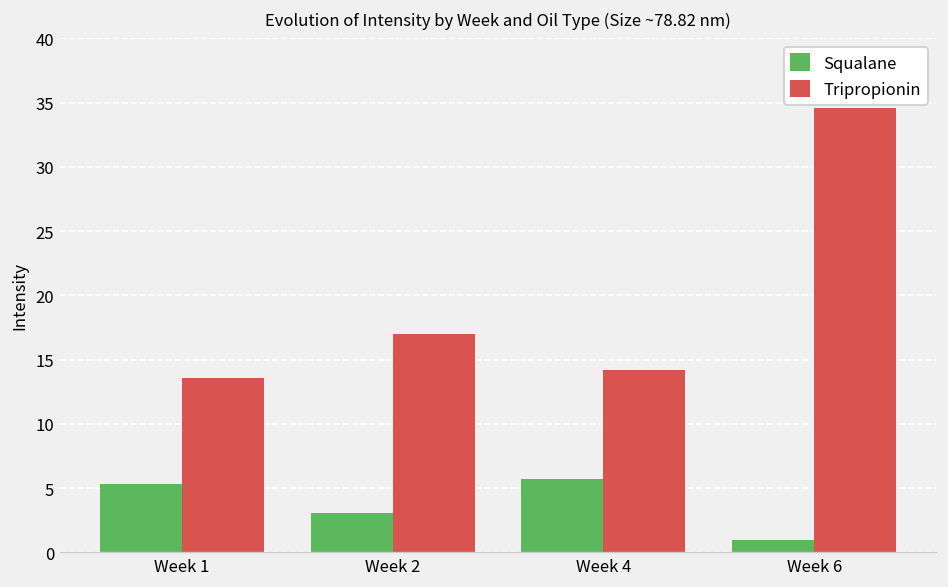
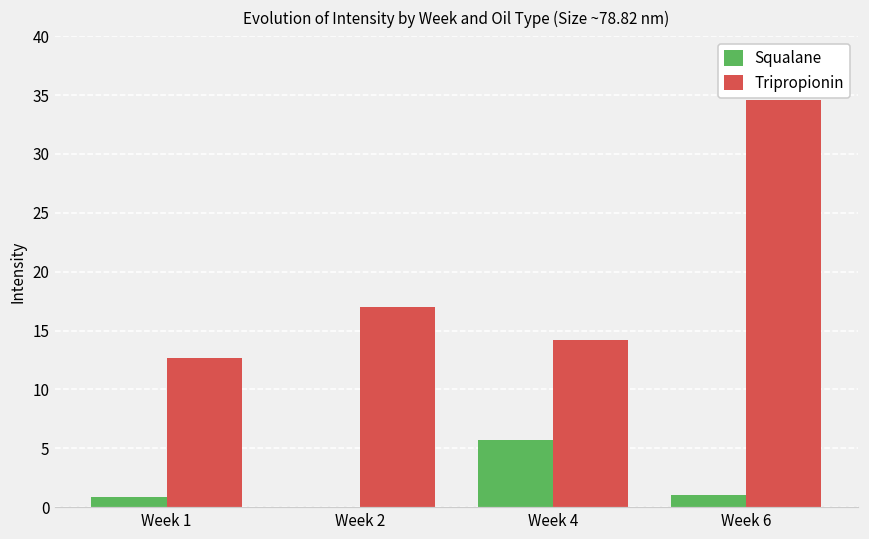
Squalane, Week 1: 5.3 -> 0.9
Tripropionin, Week 1: 13.6 -> 12.7
Squalane, Week 2: 3.1 -> 0.0
